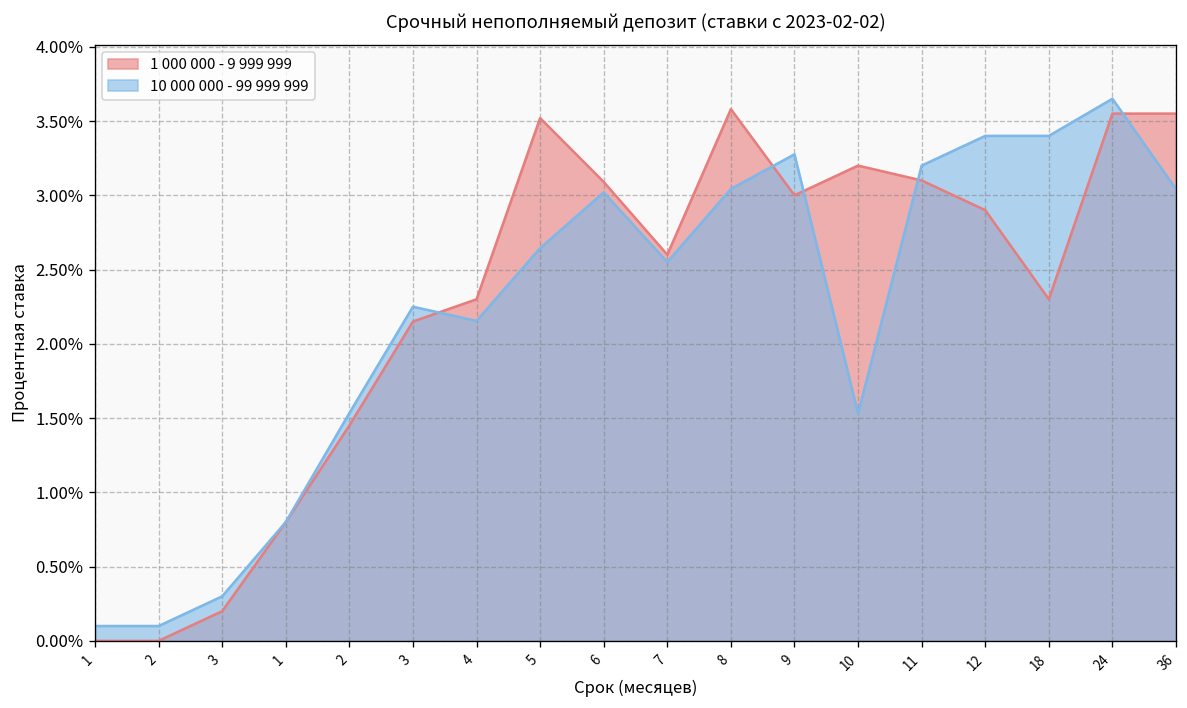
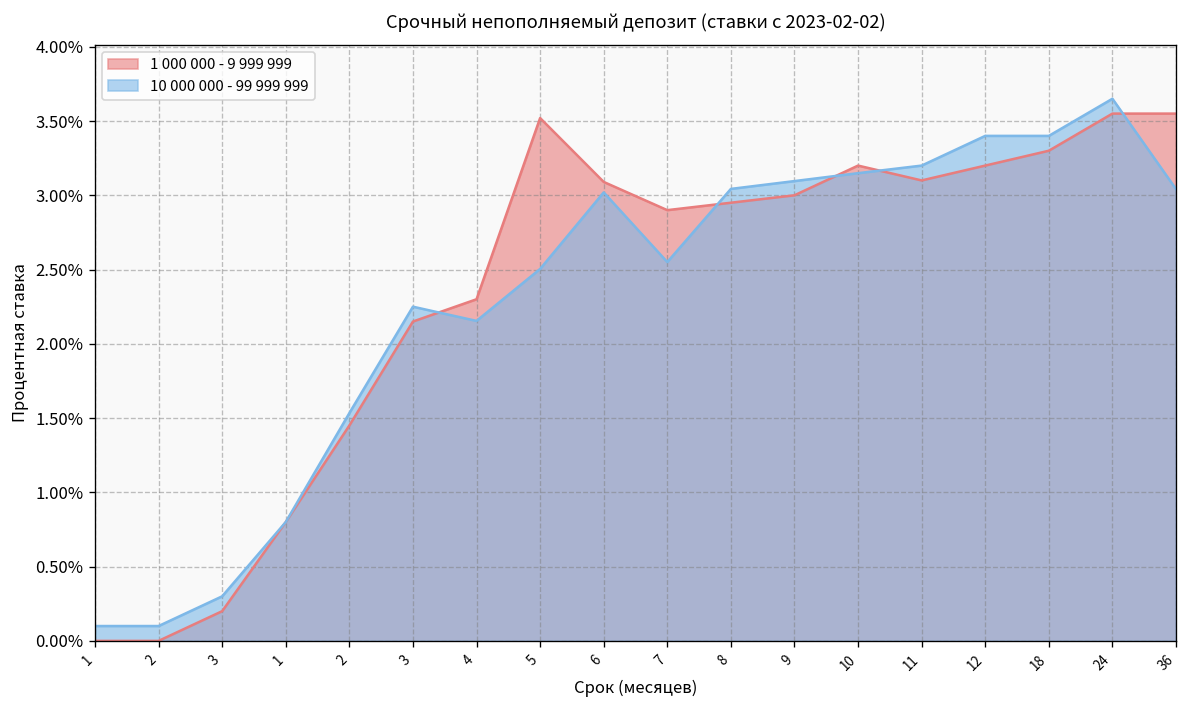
10 000 000 - 99 999 999, 5: 2.64% -> 2.50%
1 000 000 - 9 999 999, 7: 2.60% -> 2.90%
1 000 000 - 9 999 999, 8: 3.58% -> 2.95%
10 000 000 - 99 999 999, 9: 3.28% -> 3.10%
10 000 000 - 99 999 999, 10: 1.53% -> 3.15%
1 000 000 - 9 999 999, 12: 2.90% -> 3.20%
1 000 000 - 9 999 999, 18: 2.30% -> 3.30%
